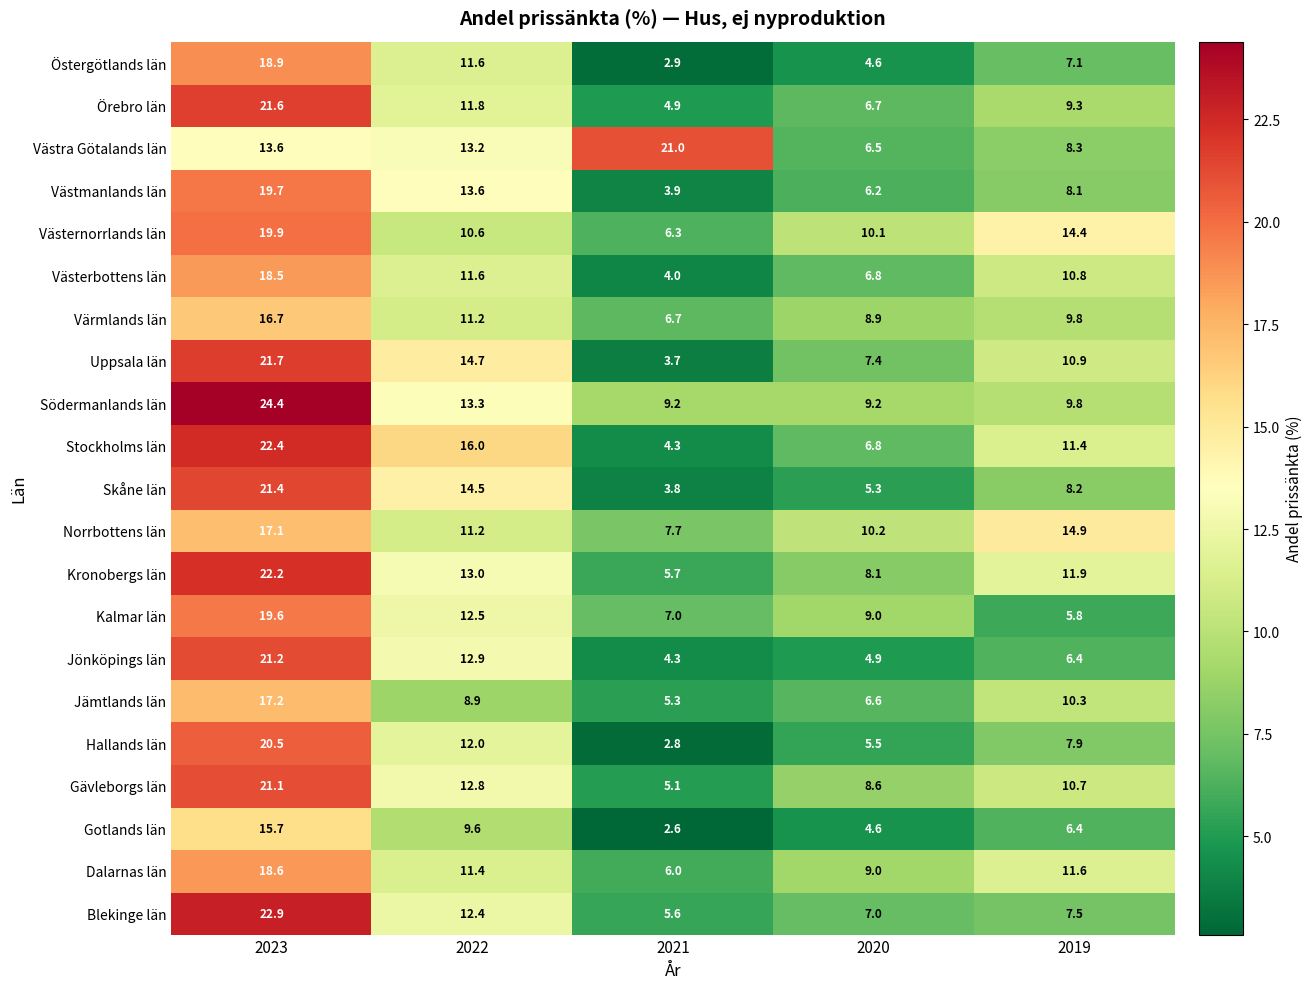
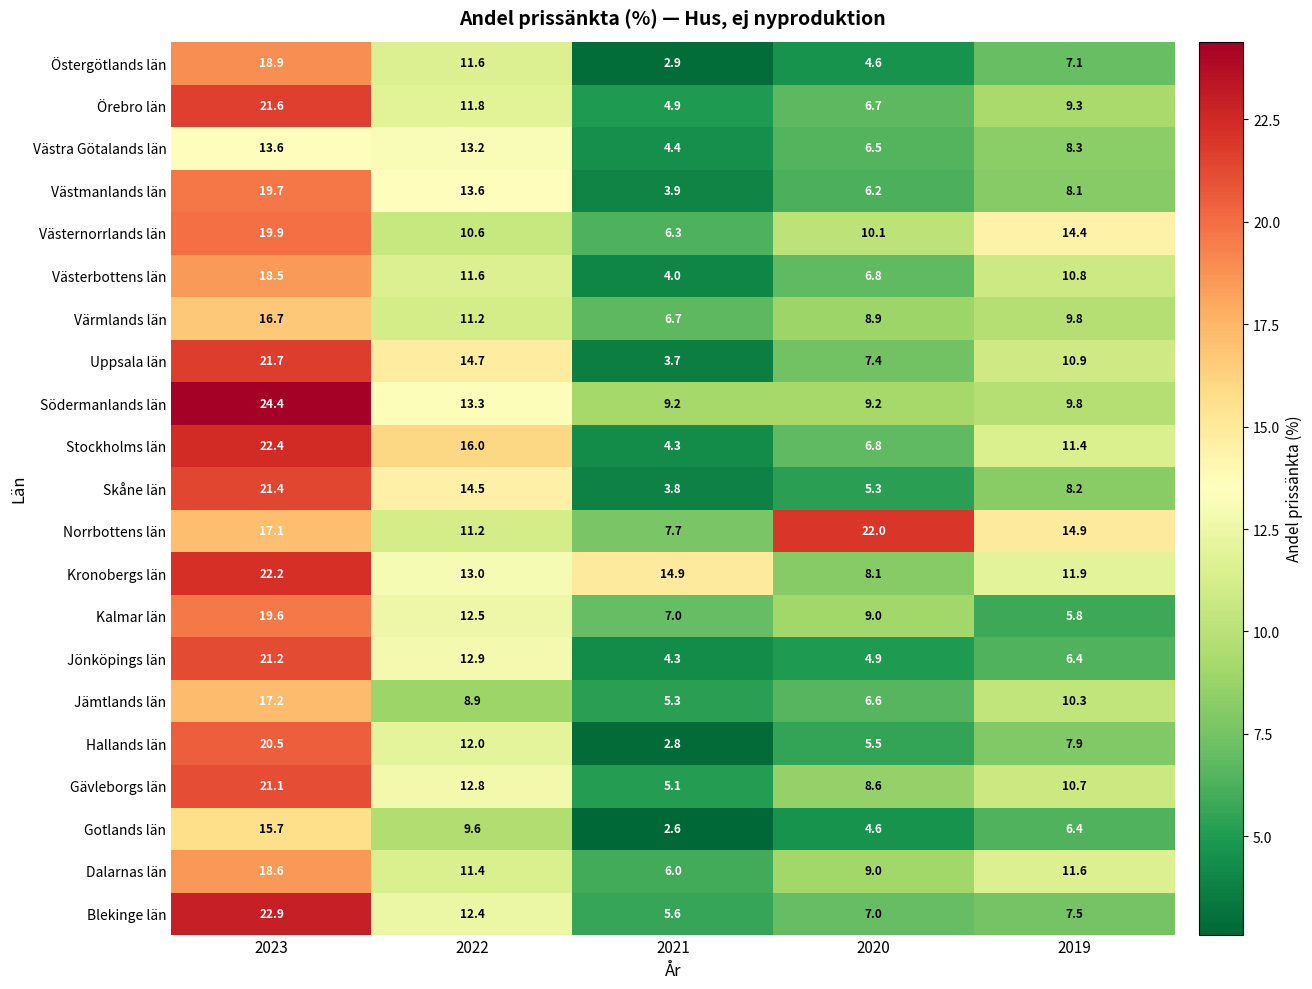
Västra Götalands län, 2021: 21.0 -> 4.4
Norrbottens län, 2020: 10.2 -> 22.0
Kronobergs län, 2021: 5.7 -> 14.9
